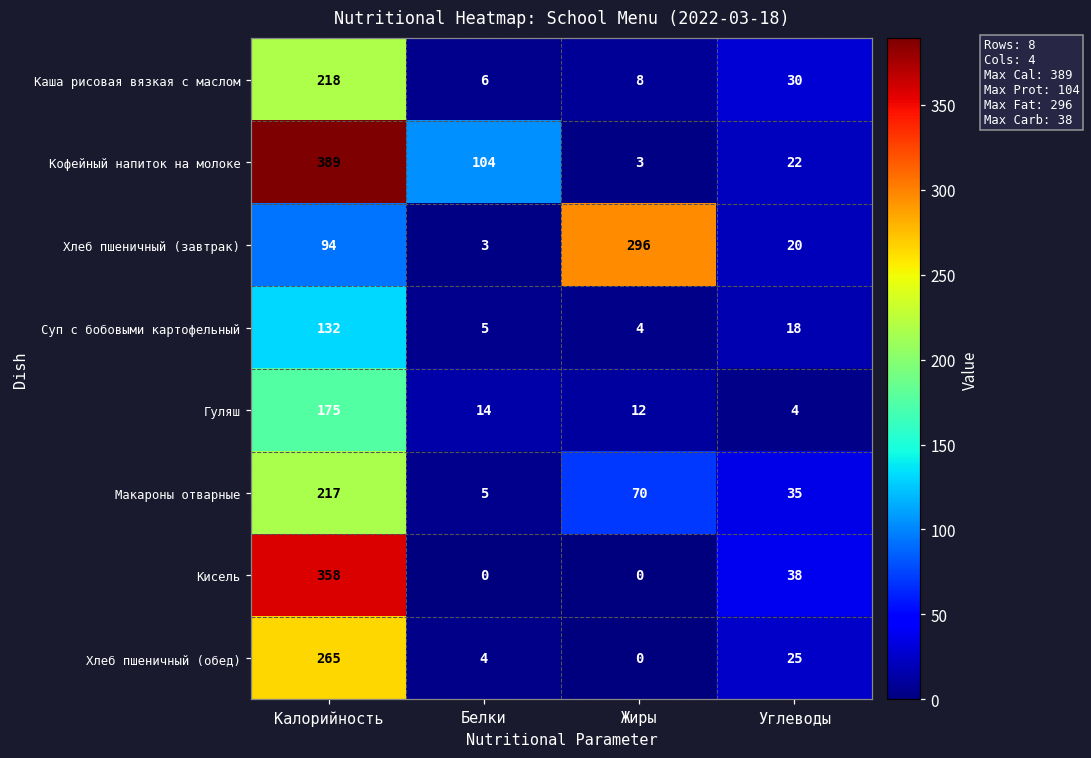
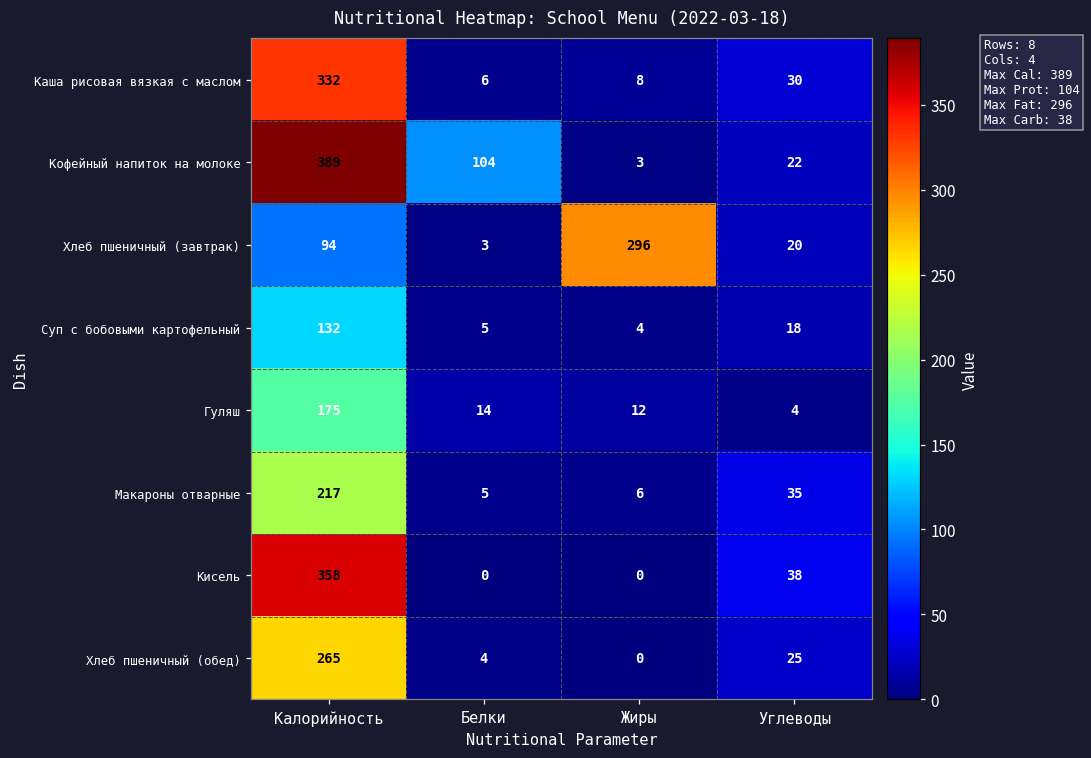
Каша рисовая вязкая с маслом, Калорийность: 218 -> 332
Макароны отварные, Жиры: 70 -> 6
